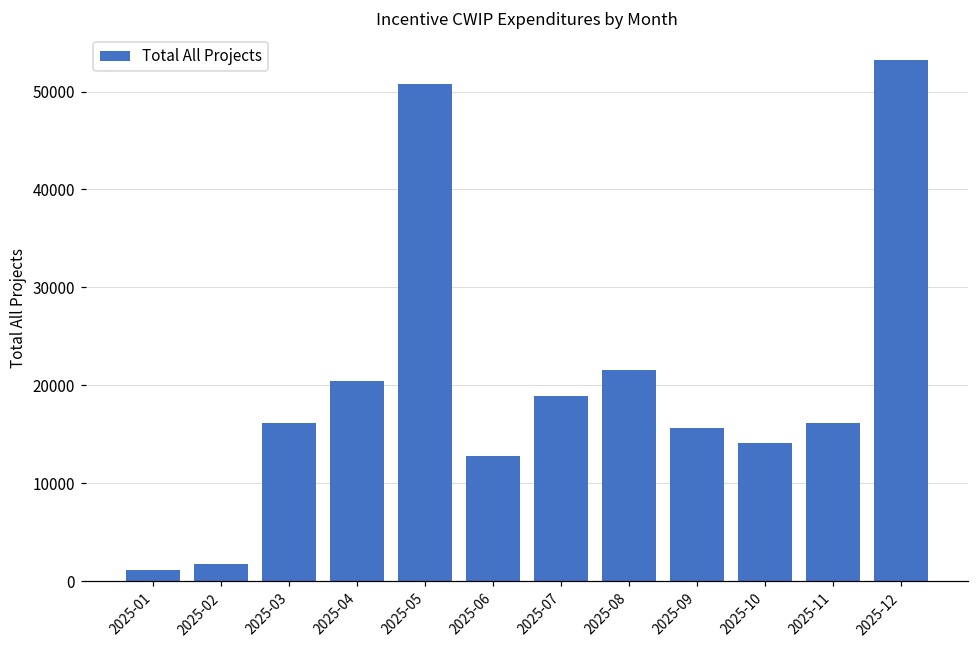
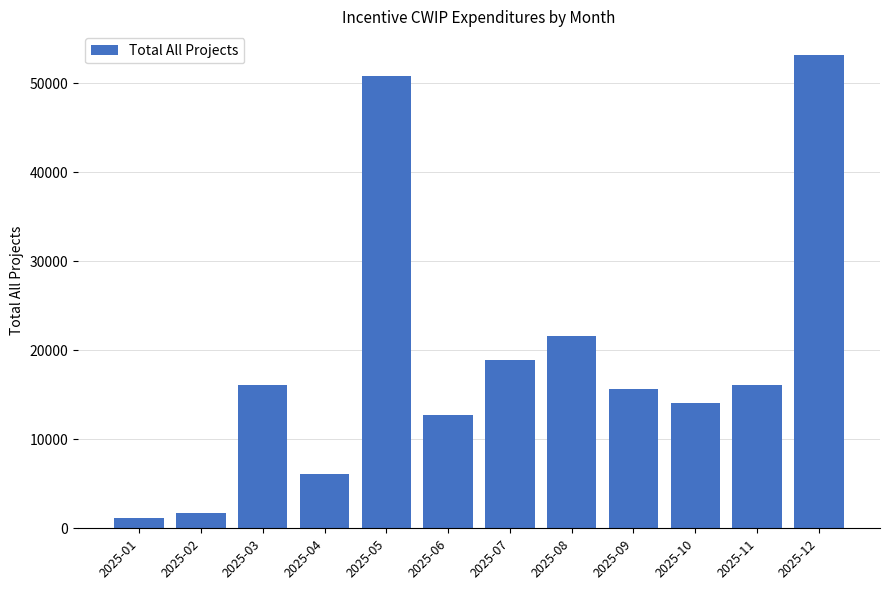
2025-04: 20000 -> 6000
